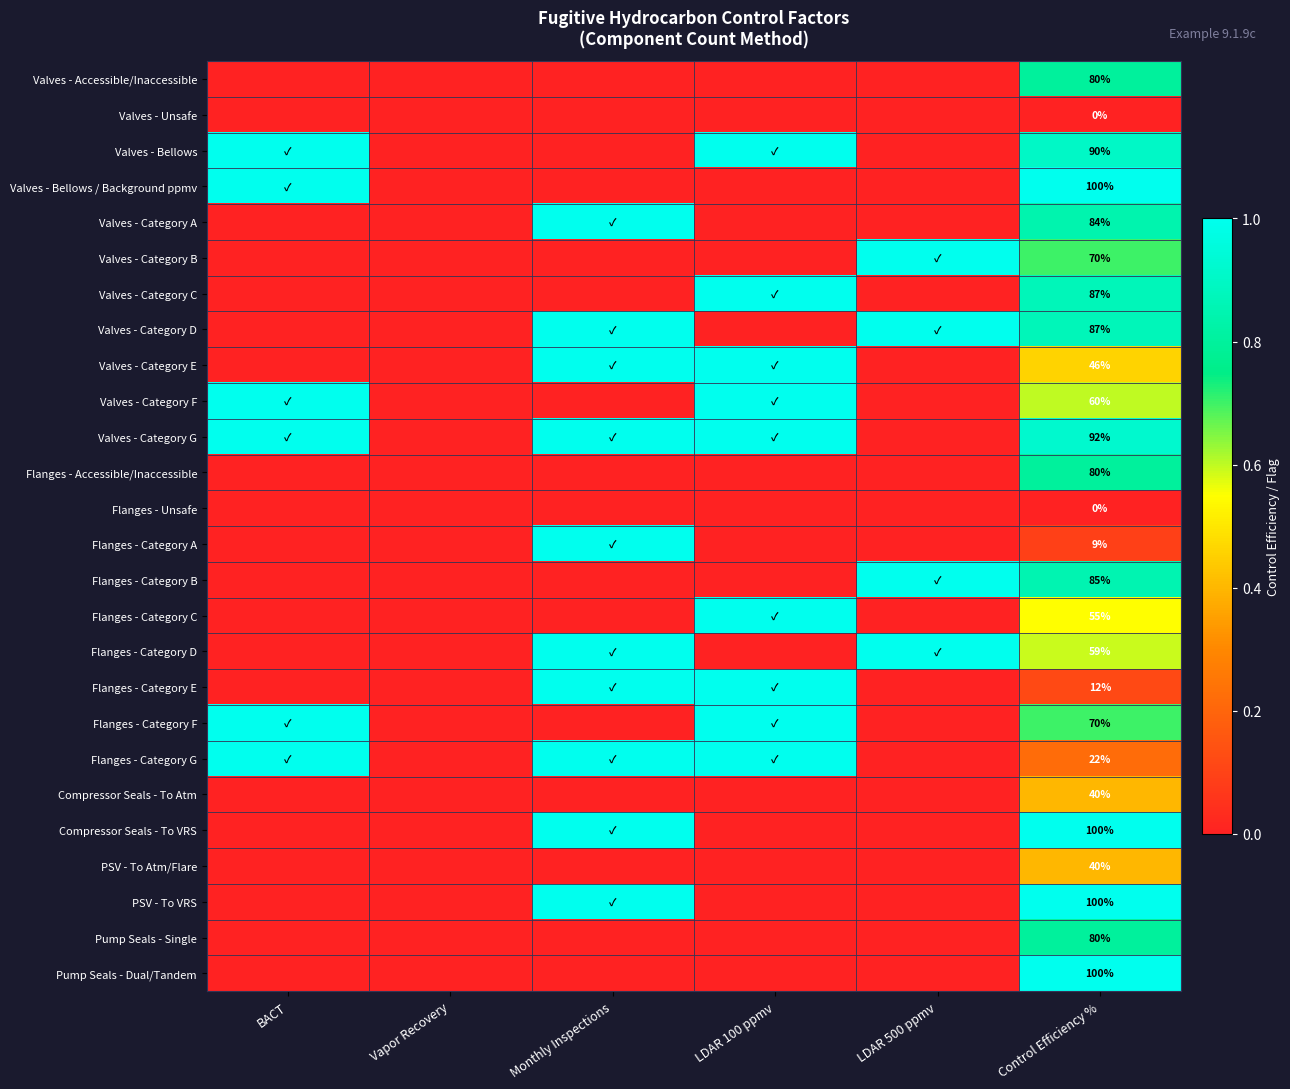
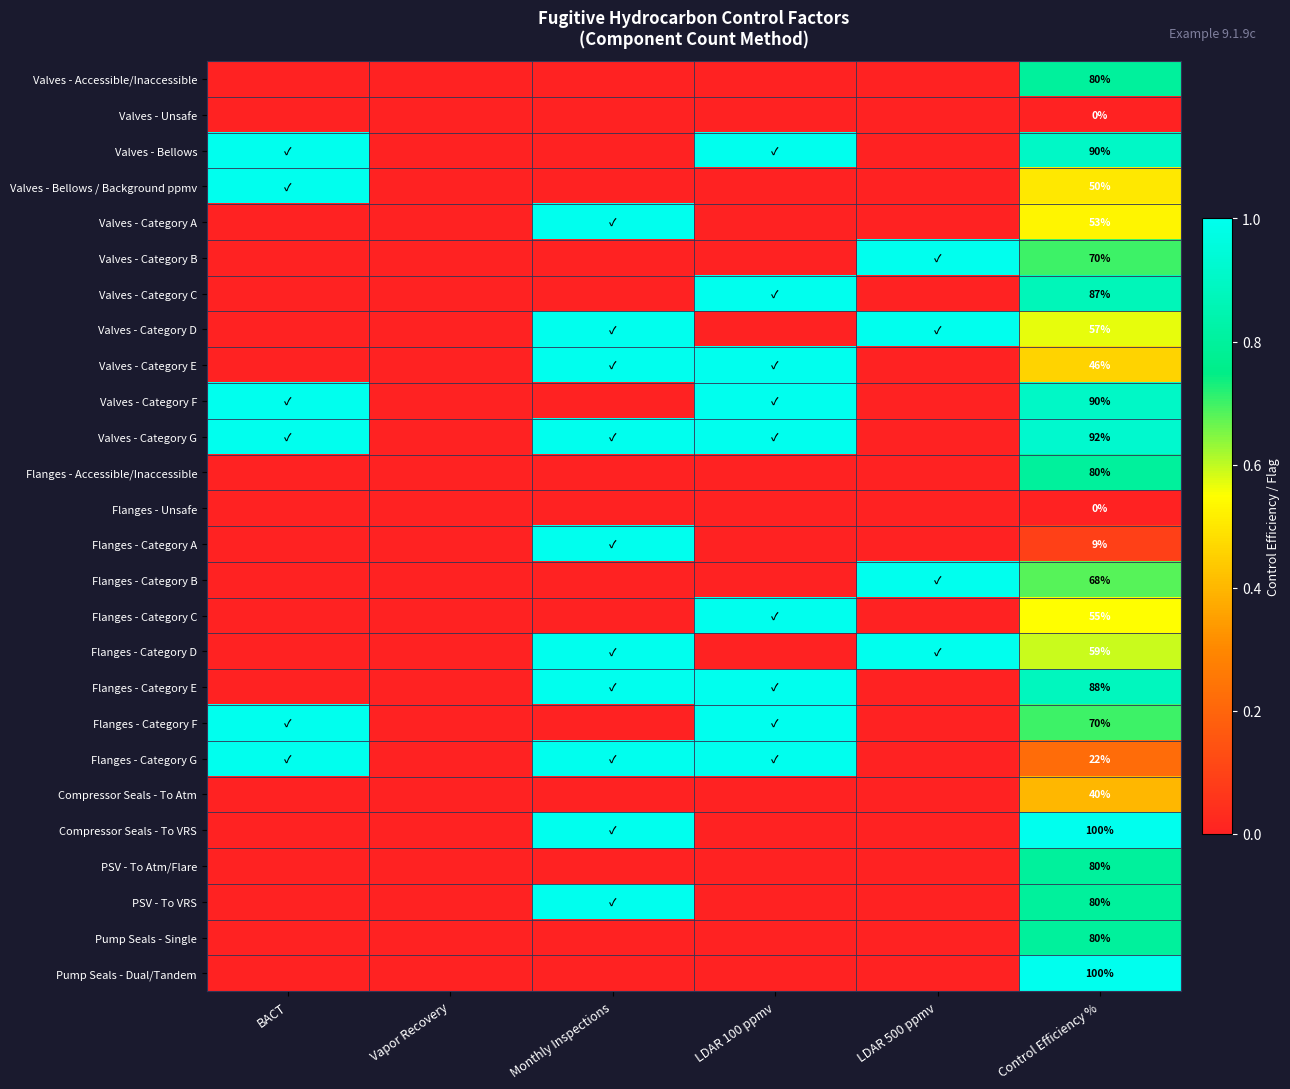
Valves - Bellows / Background ppmv, Control Efficiency %: 100% -> 50%
Valves - Category A, Control Efficiency %: 84% -> 53%
Valves - Category D, Control Efficiency %: 87% -> 57%
Valves - Category F, Control Efficiency %: 60% -> 90%
Flanges - Category B, Control Efficiency %: 85% -> 68%
Flanges - Category E, Control Efficiency %: 12% -> 88%
PSV - To Atm/Flare, Control Efficiency %: 40% -> 80%
PSV - To VRS, Control Efficiency %: 100% -> 80%
